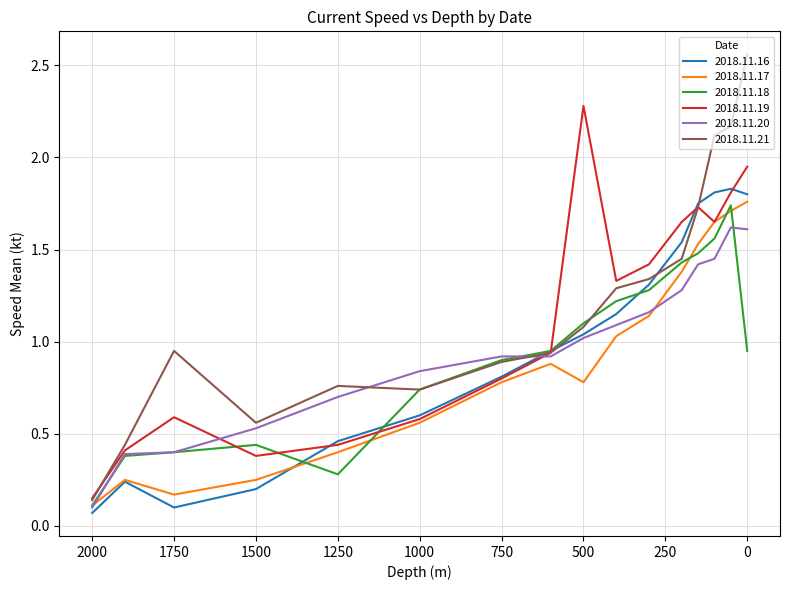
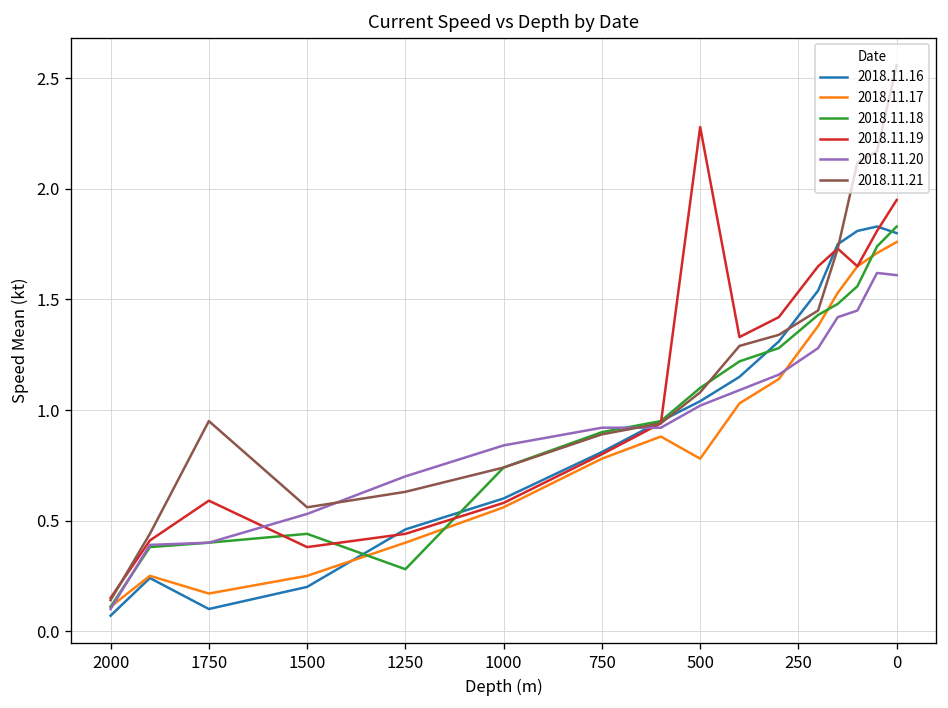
2018.11.21, 1250: 0.76 -> 0.63
2018.11.18, 0: 0.95 -> 1.83
